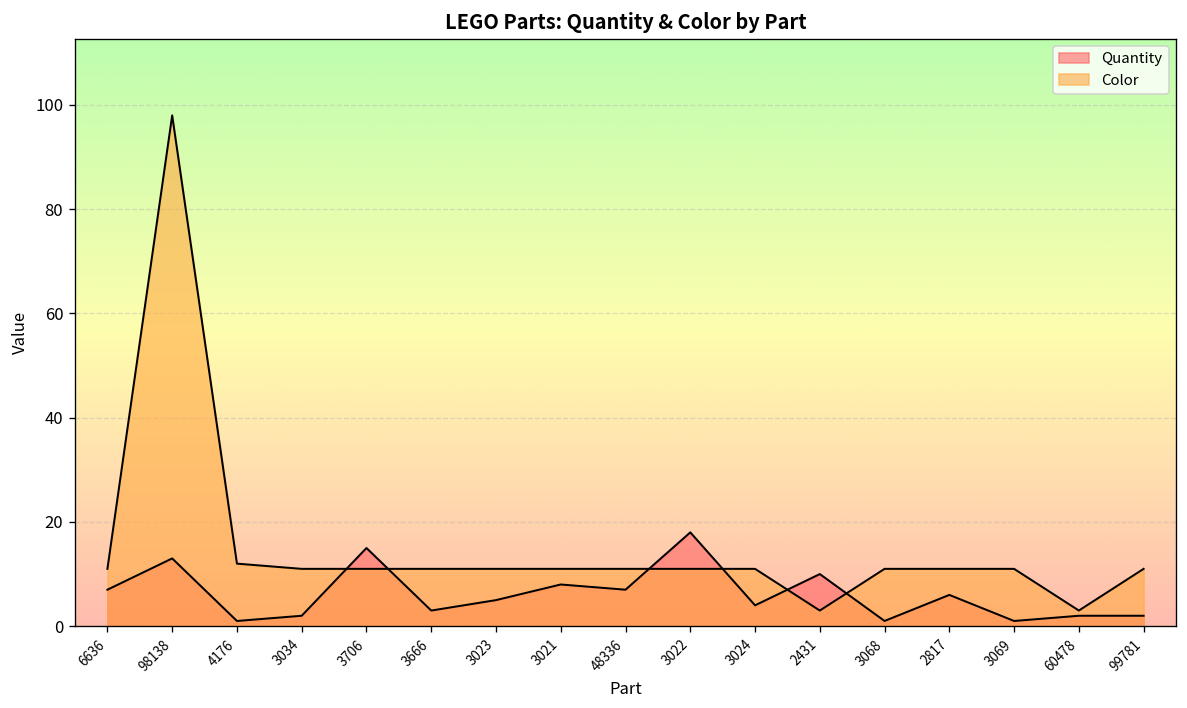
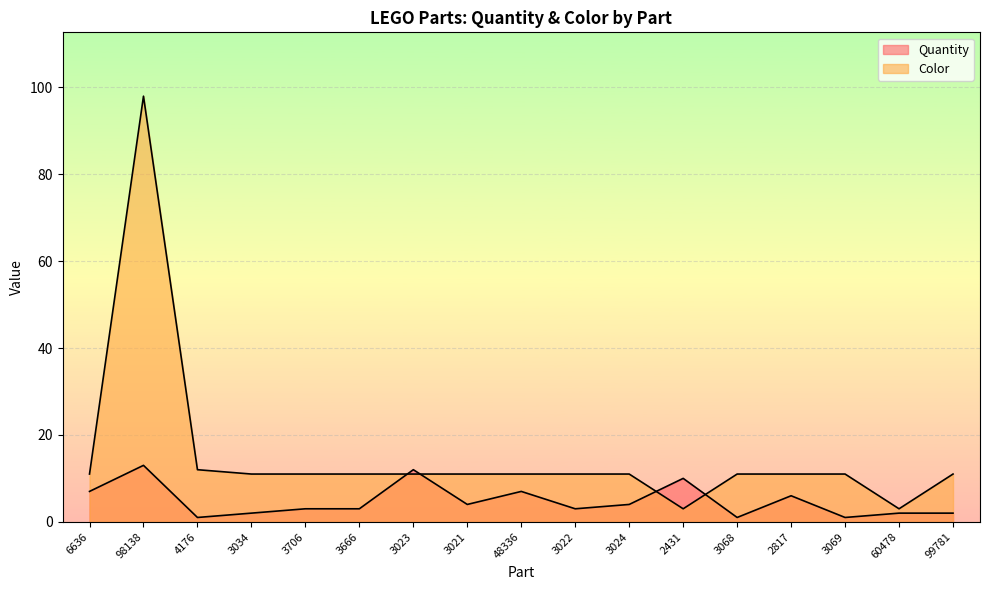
Quantity, 3706: 15 -> 3
Quantity, 3023: 5 -> 12
Quantity, 3021: 8 -> 4
Quantity, 3022: 18 -> 3
